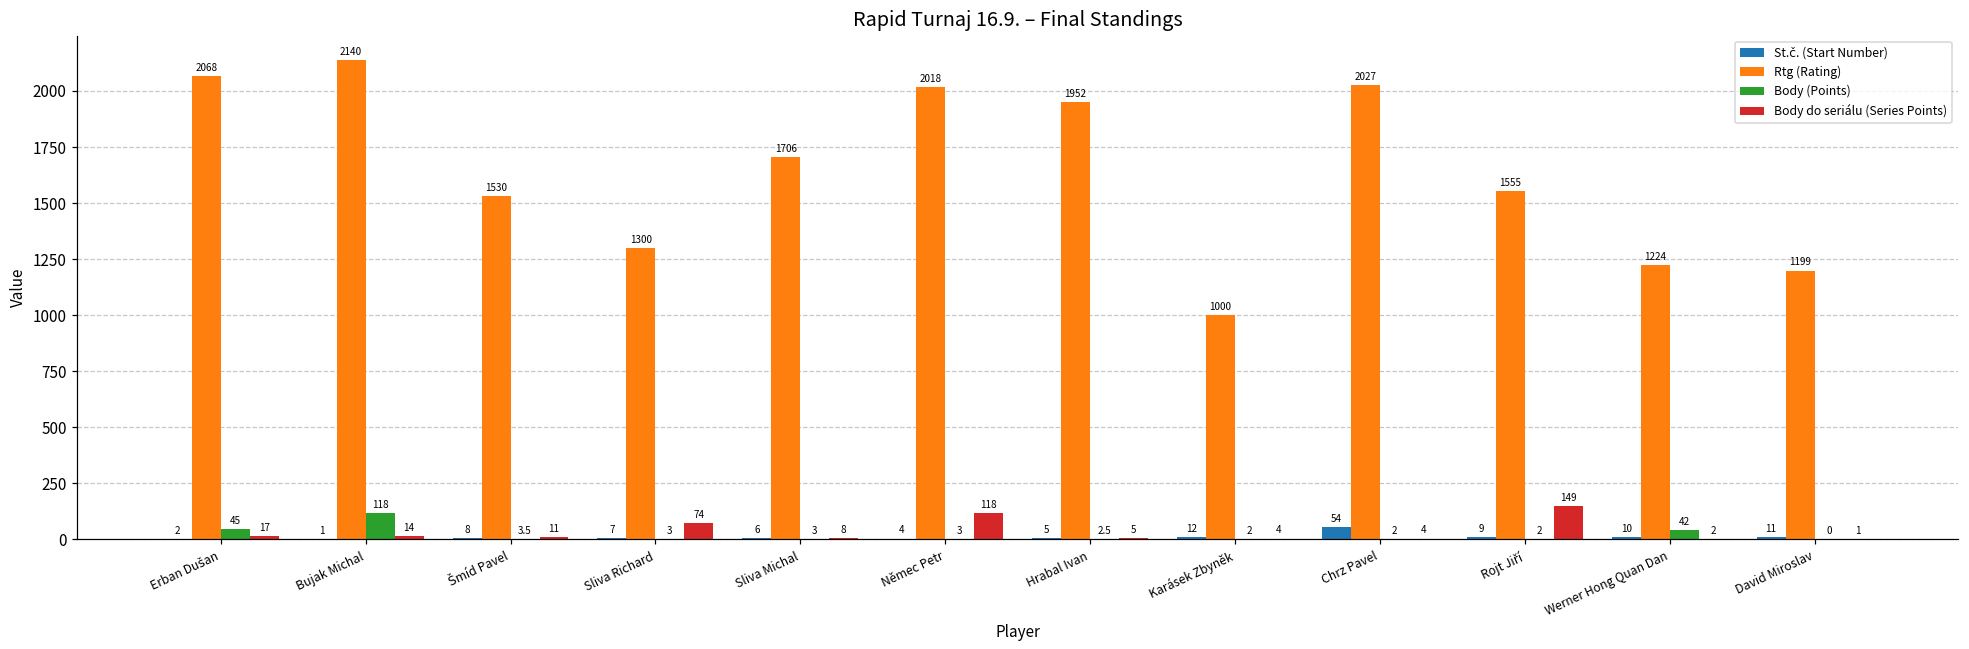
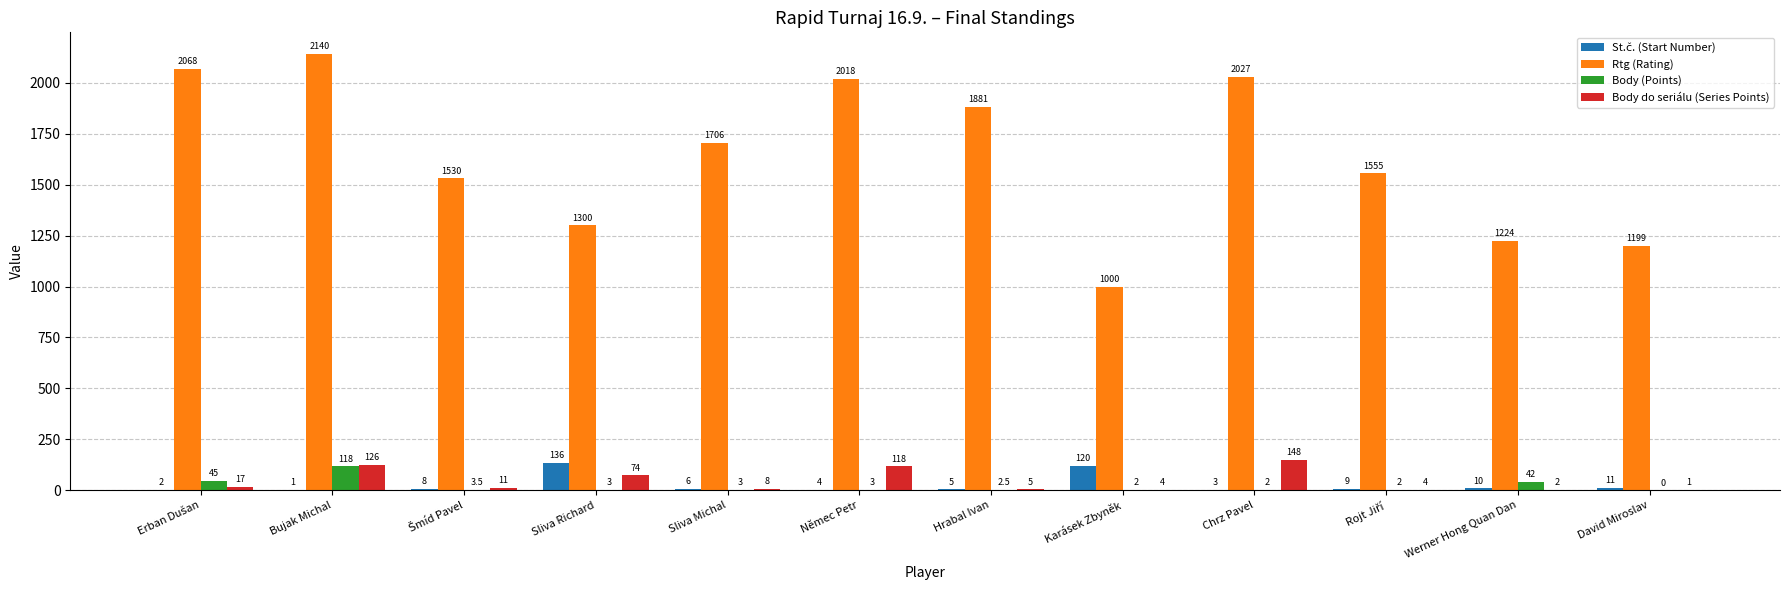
Body do seriálu (Series Points), Bujak Michal: 14 -> 126
St.č. (Start Number), Sliva Richard: 7 -> 136
Rtg (Rating), Hrabal Ivan: 1952 -> 1881
St.č. (Start Number), Karásek Zbyněk: 12 -> 120
St.č. (Start Number), Chrz Pavel: 54 -> 3
Body do seriálu (Series Points), Chrz Pavel: 4 -> 148
Body do seriálu (Series Points), Rojt Jiří: 149 -> 4
